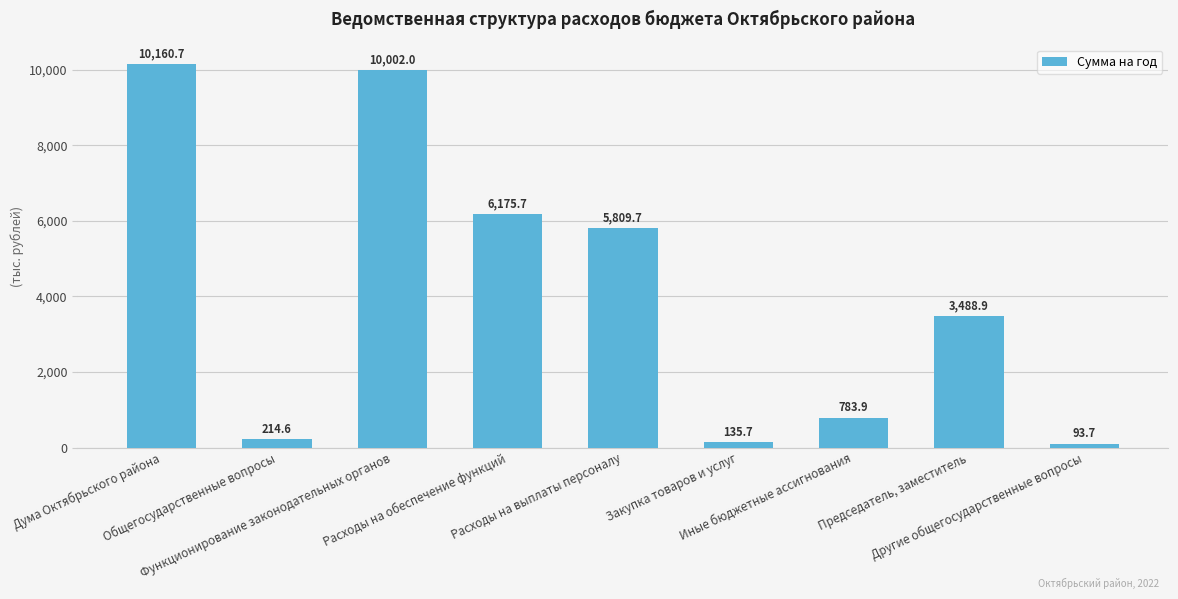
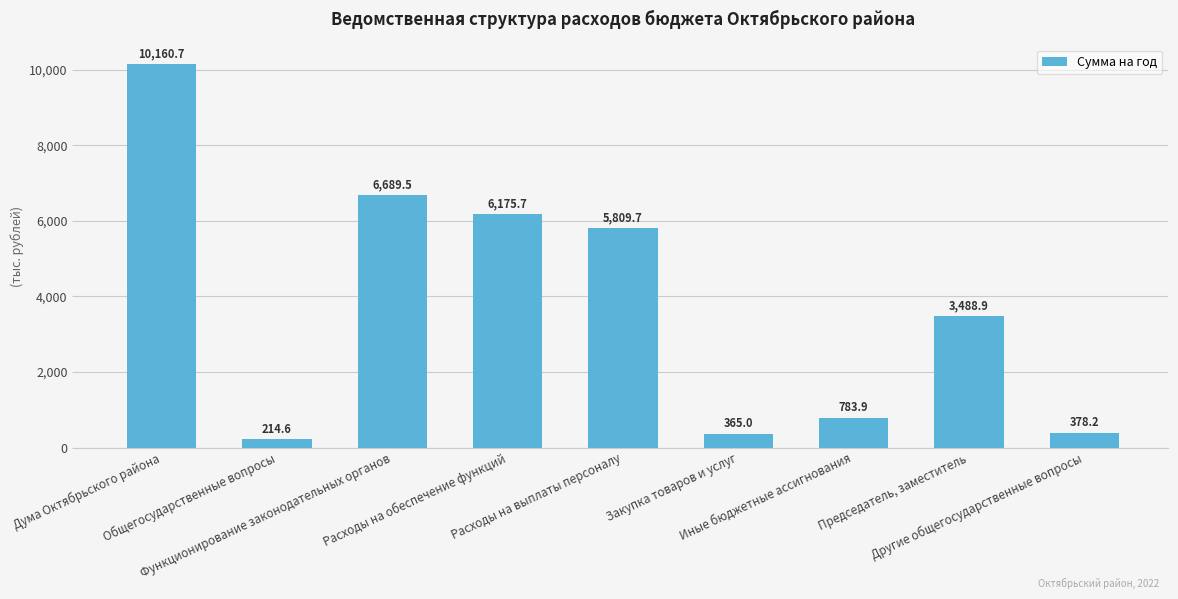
Функционирование законодательных органов: 10,002.0 -> 6,689.5
Закупка товаров и услуг: 135.7 -> 365.0
Другие общегосударственные вопросы: 93.7 -> 378.2
